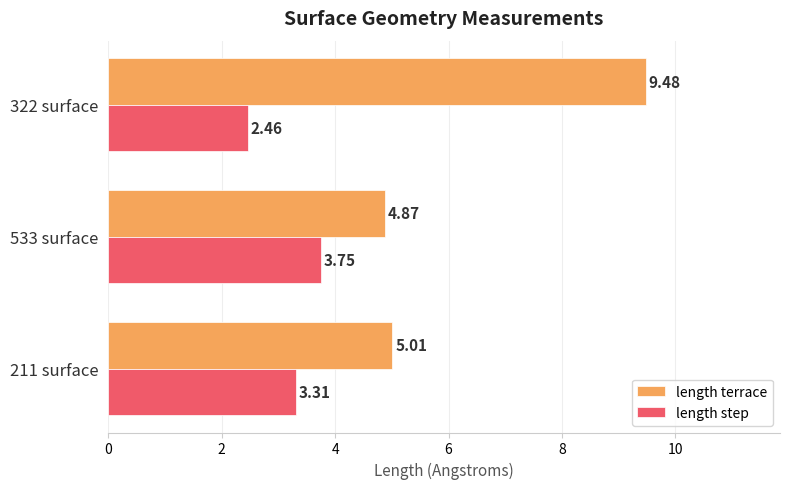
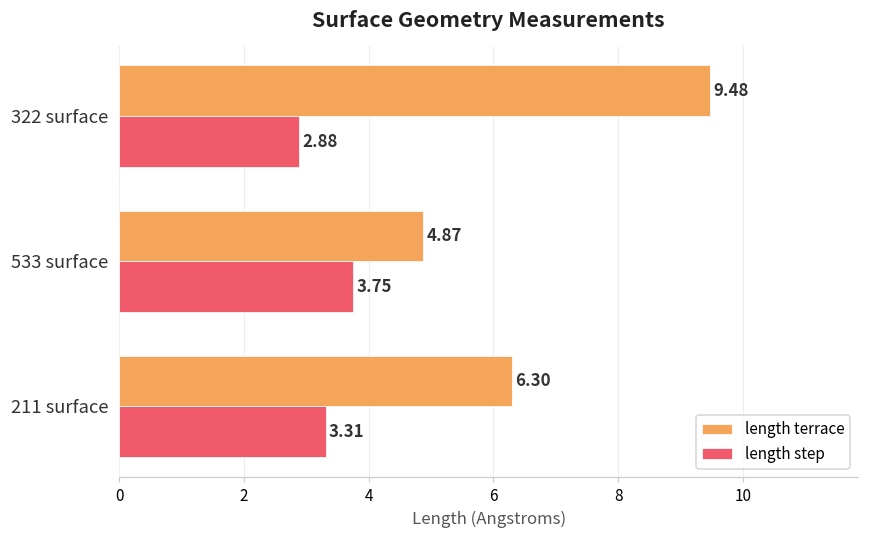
length step, 322 surface: 2.46 -> 2.88
length terrace, 211 surface: 5.01 -> 6.30
